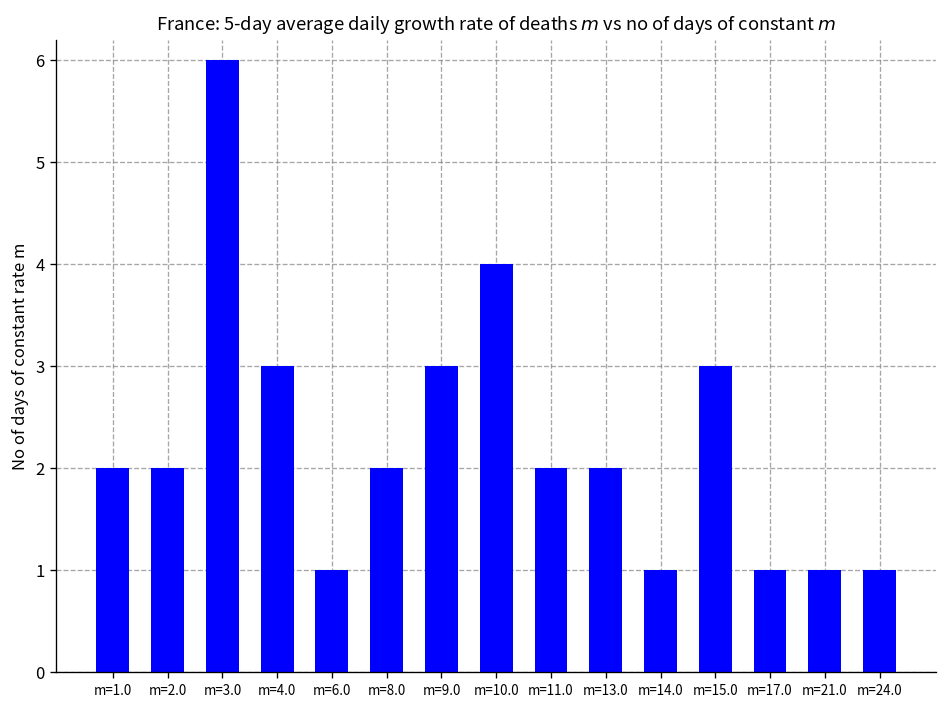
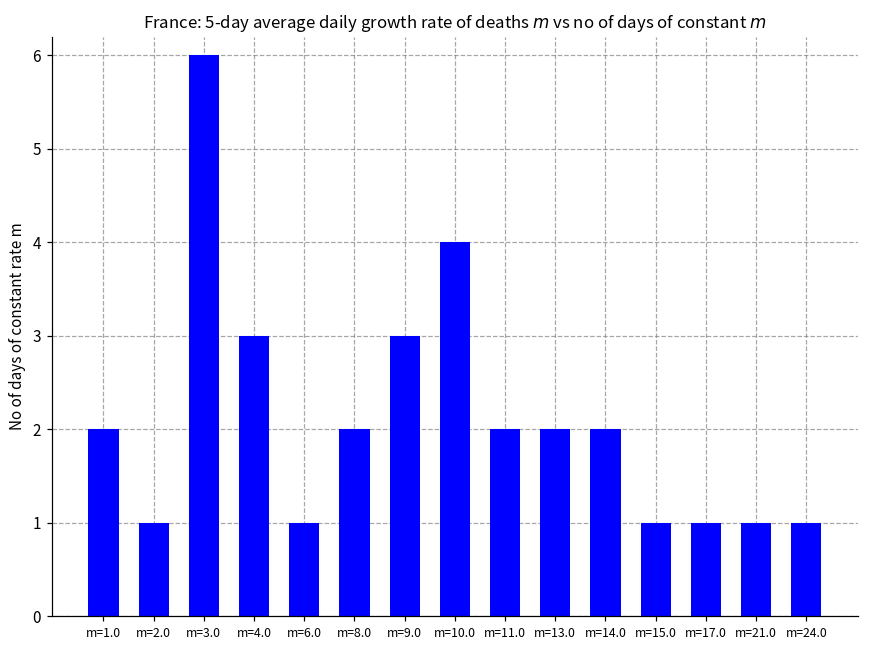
m=2.0: 2 -> 1
m=14.0: 1 -> 2
m=15.0: 3 -> 1
